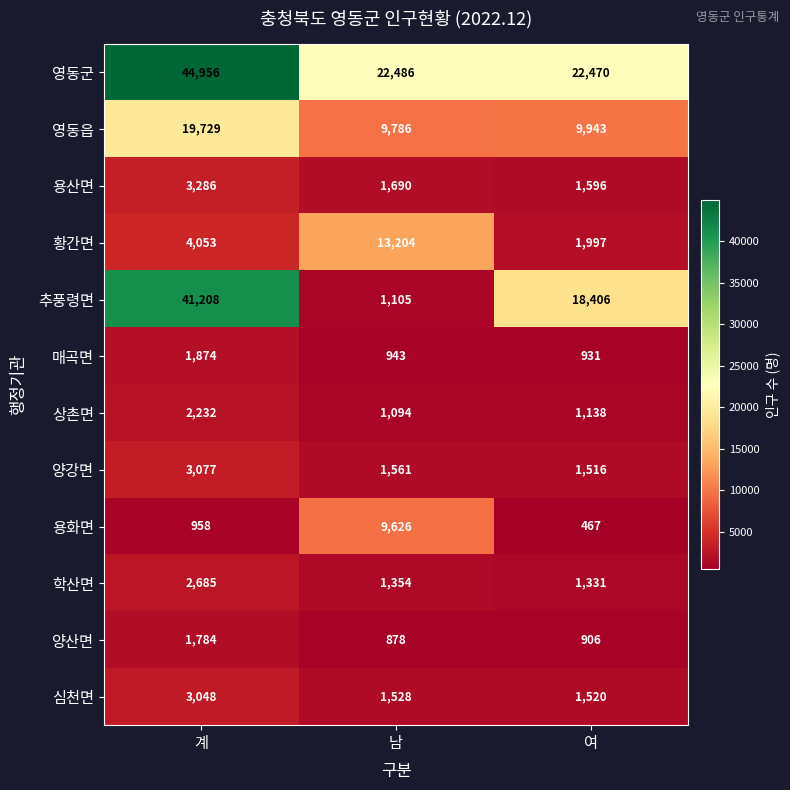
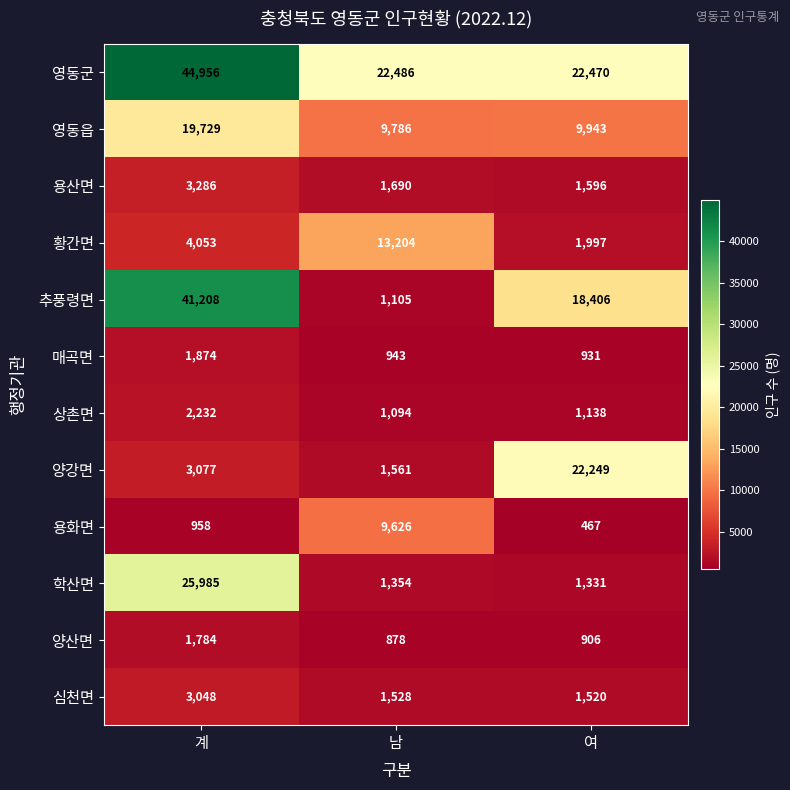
양강면, 여: 1,516 -> 22,249
학산면, 계: 2,685 -> 25,985
